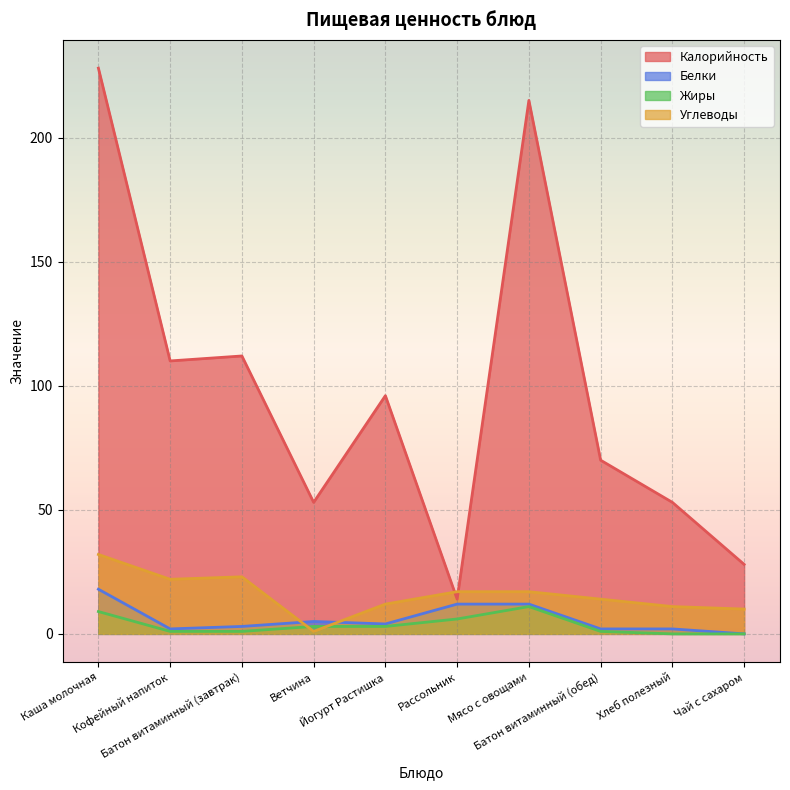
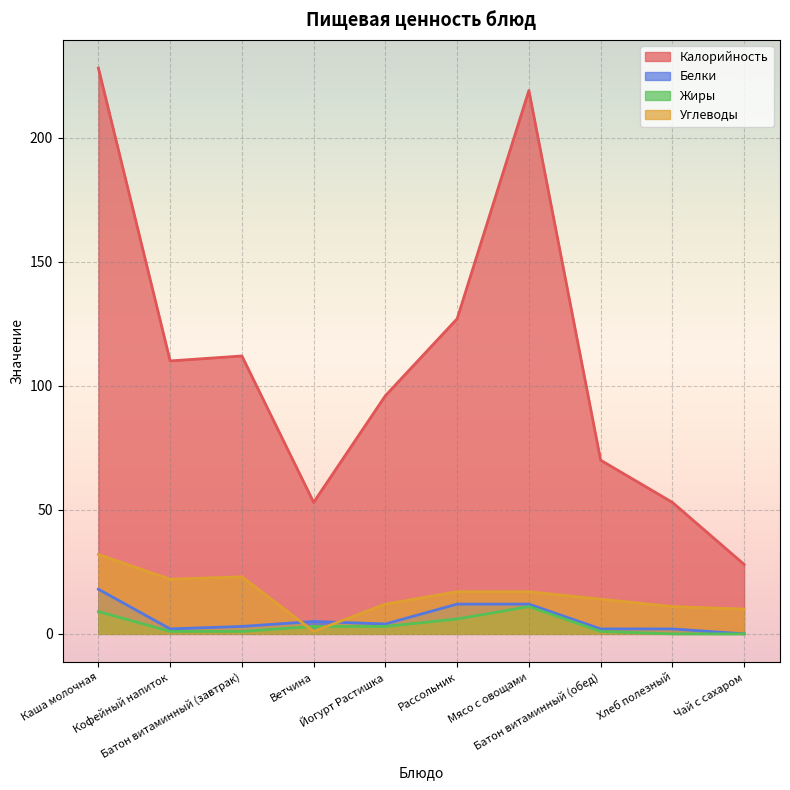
Калорийность, Рассольник: 14 -> 127
Калорийность, Мясо с овощами: 215 -> 219
